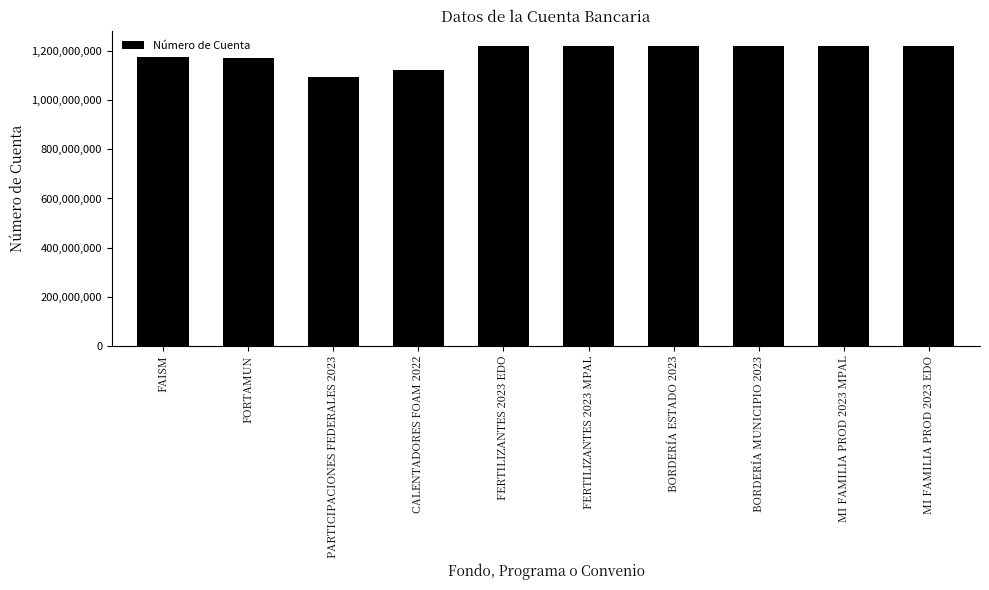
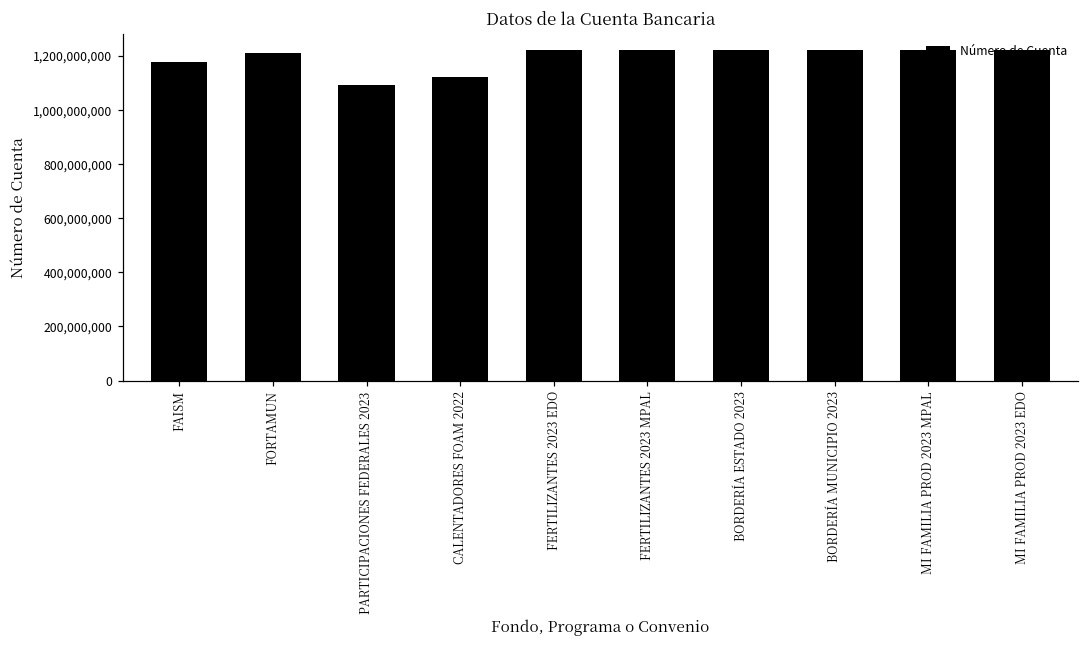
FORTAMUN: 1,170,000,000 -> 1,210,000,000
